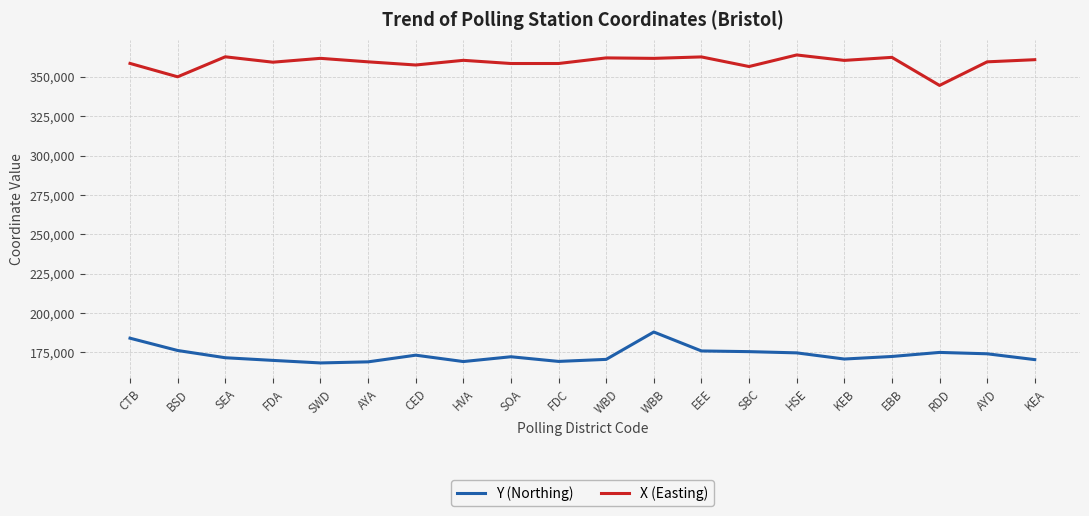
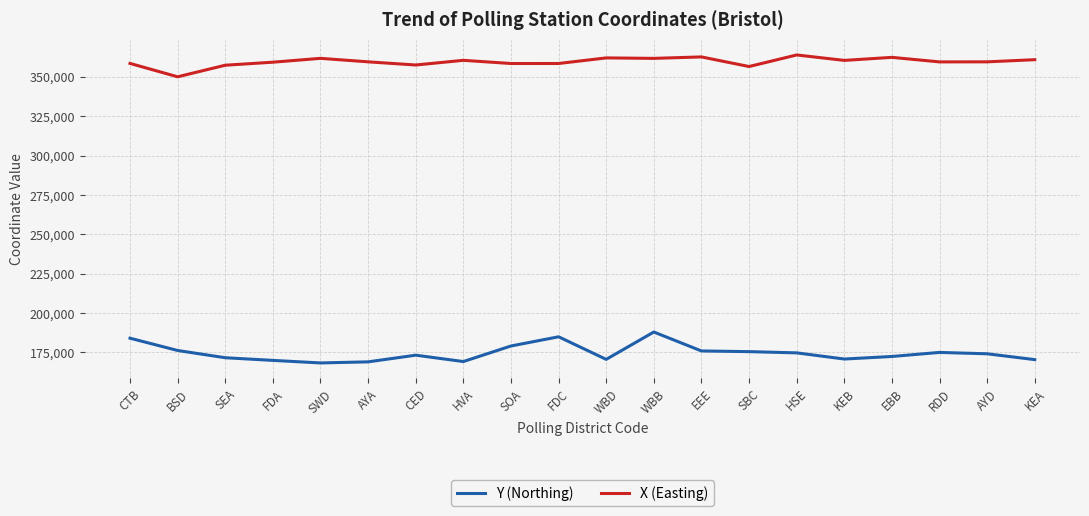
X (Easting), SEA: 363,000 -> 357,000
Y (Northing), SOA: 172,000 -> 179,000
Y (Northing), FDC: 169,000 -> 185,000
X (Easting), RDD: 345,000 -> 359,000
